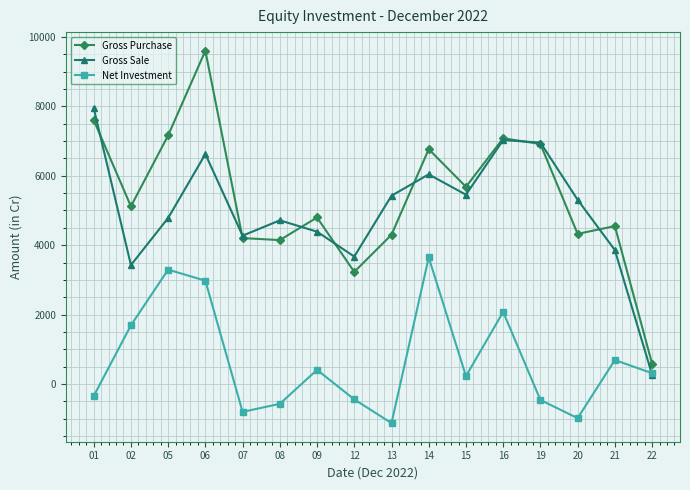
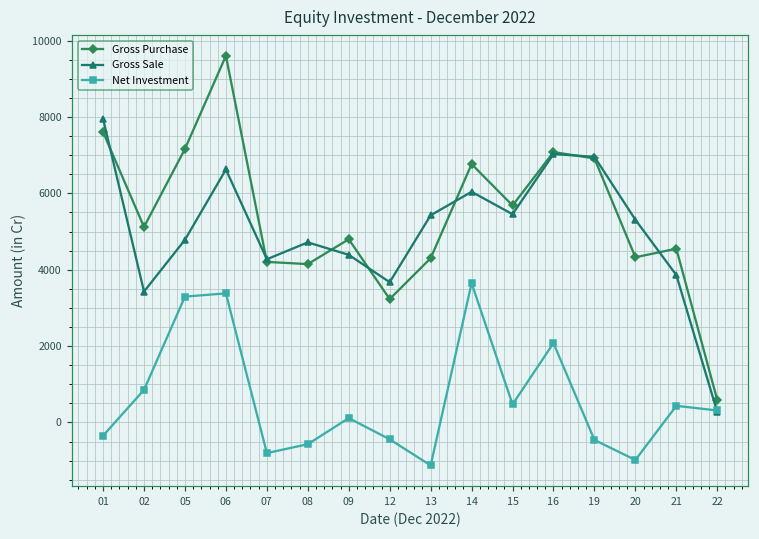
Net Investment, 02: 1700 -> 900
Net Investment, 06: 3000 -> 3400
Net Investment, 09: 400 -> 100
Net Investment, 15: 200 -> 500
Net Investment, 21: 700 -> 400
